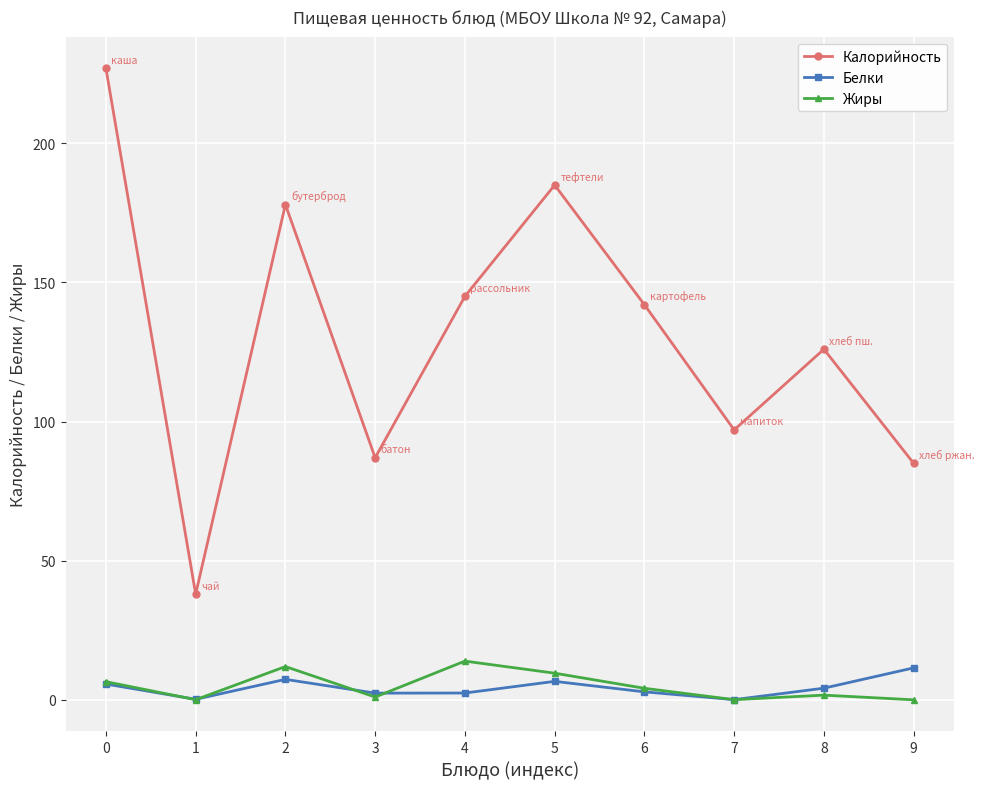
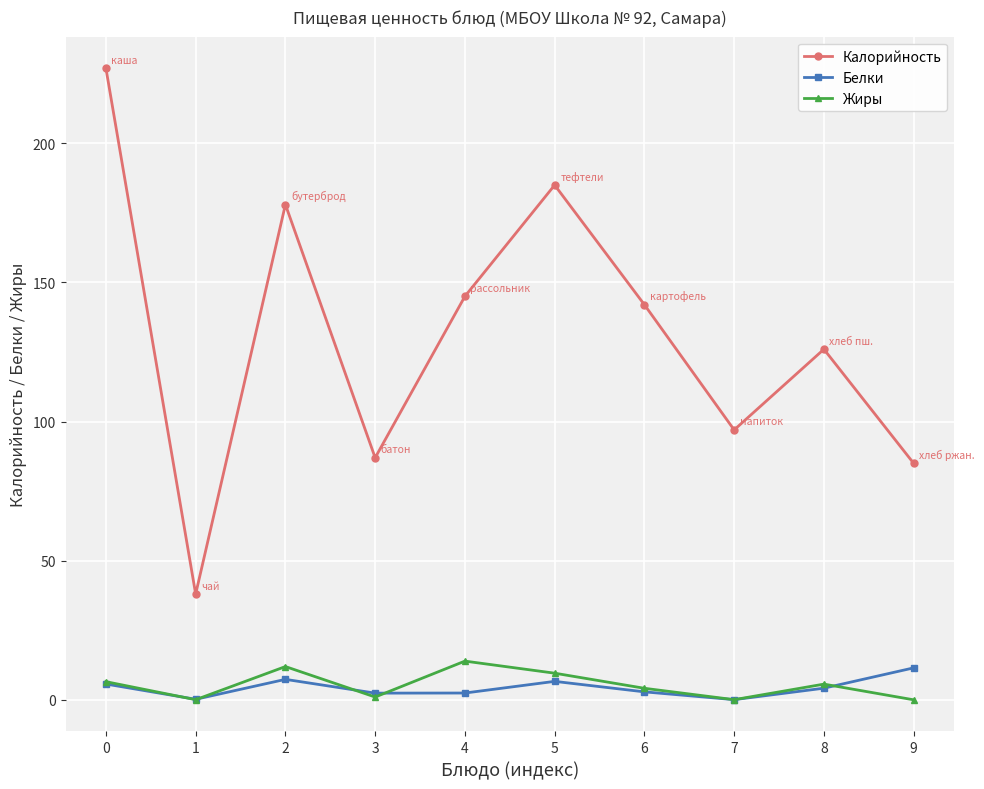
Жиры, 8: 2 -> 6
